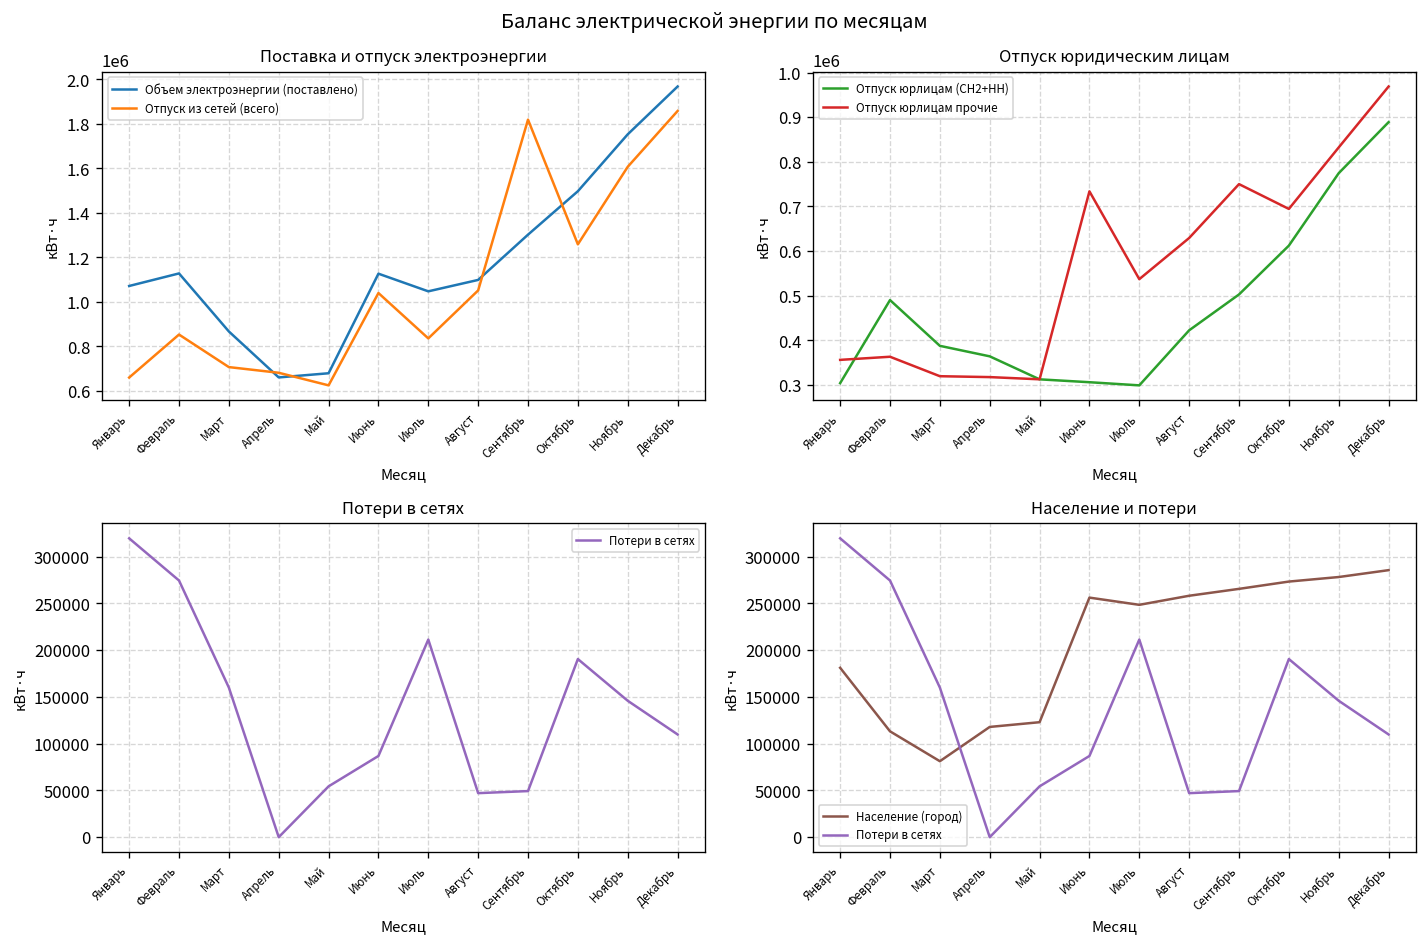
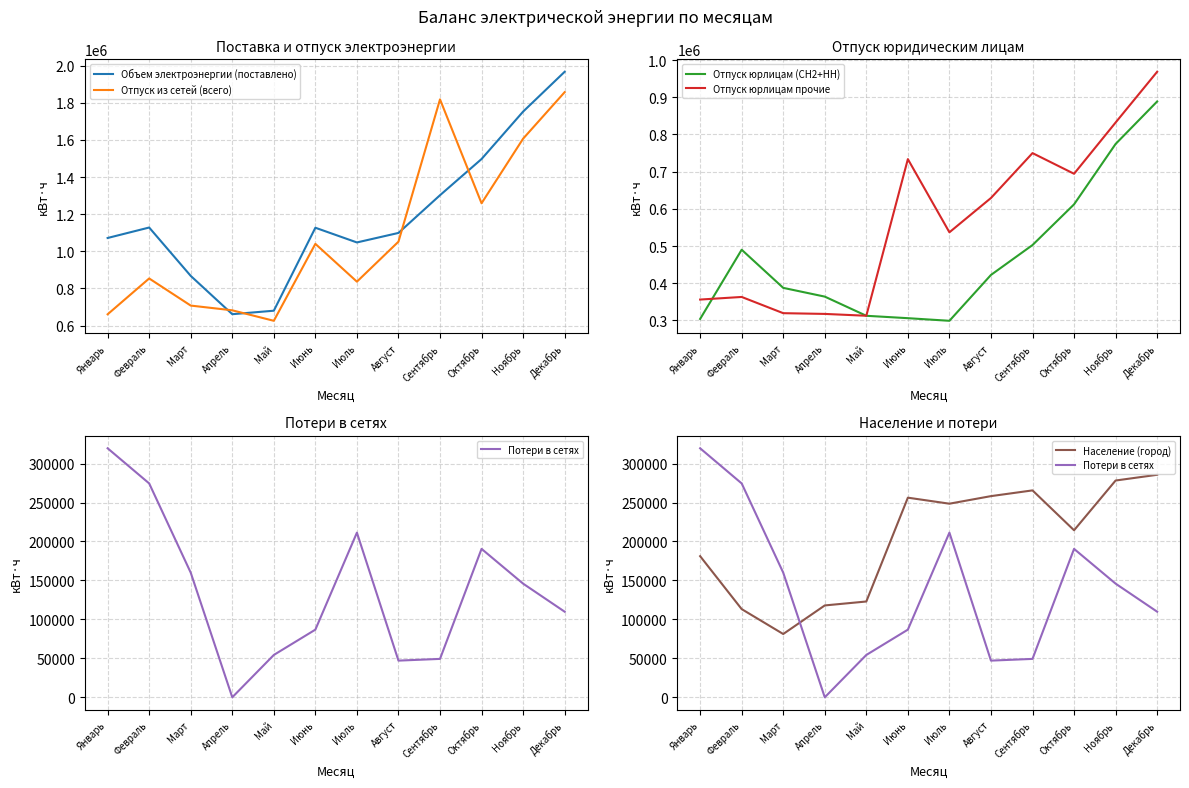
Население и потери, Население (город), Октябрь: 270000 -> 210000
